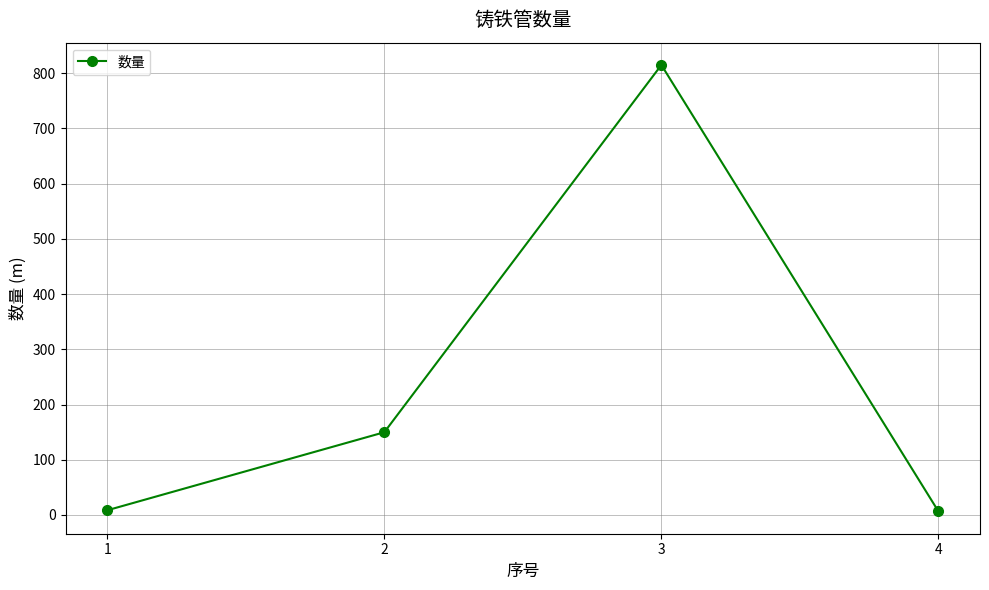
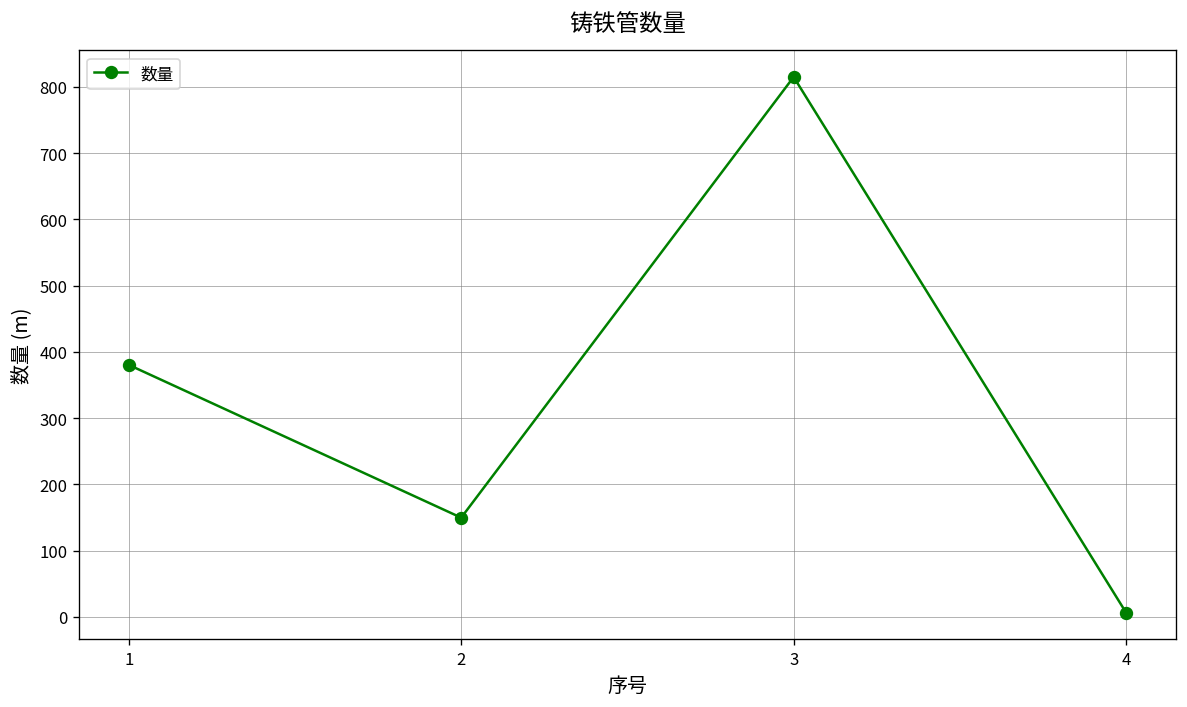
1: 10 -> 380
